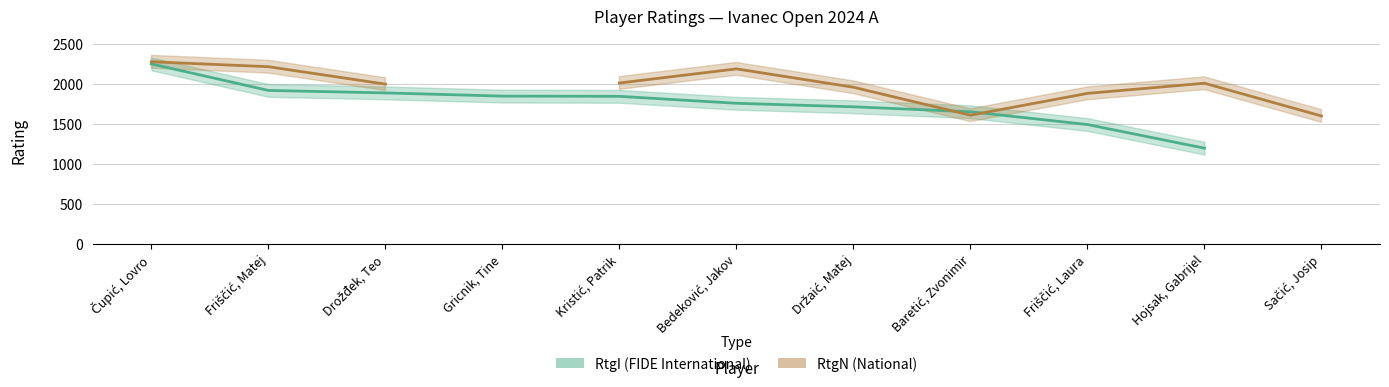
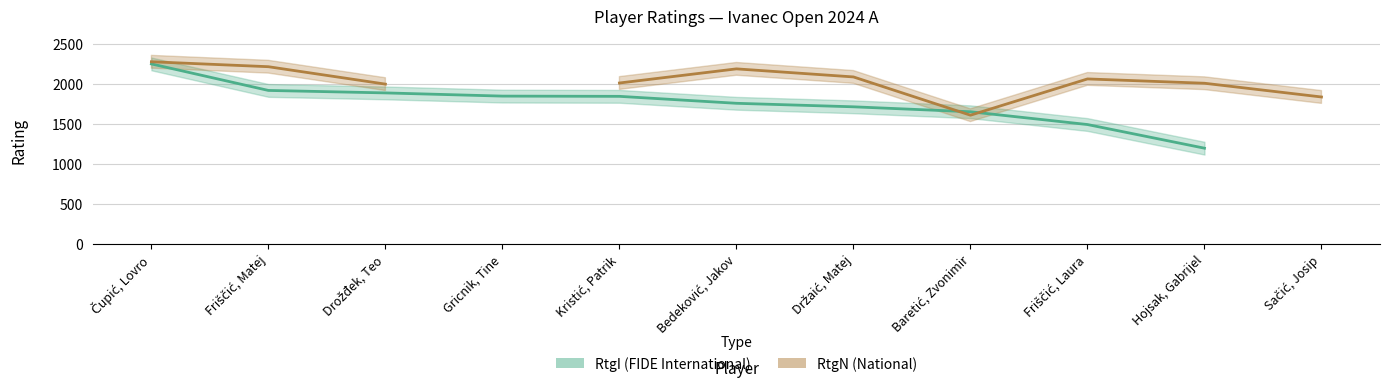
RtgN (National), Držaić, Matej: 2000 -> 2100
RtgN (National), Friščić, Laura: 1900 -> 2100
RtgN (National), Sačić, Josip: 1600 -> 1800
